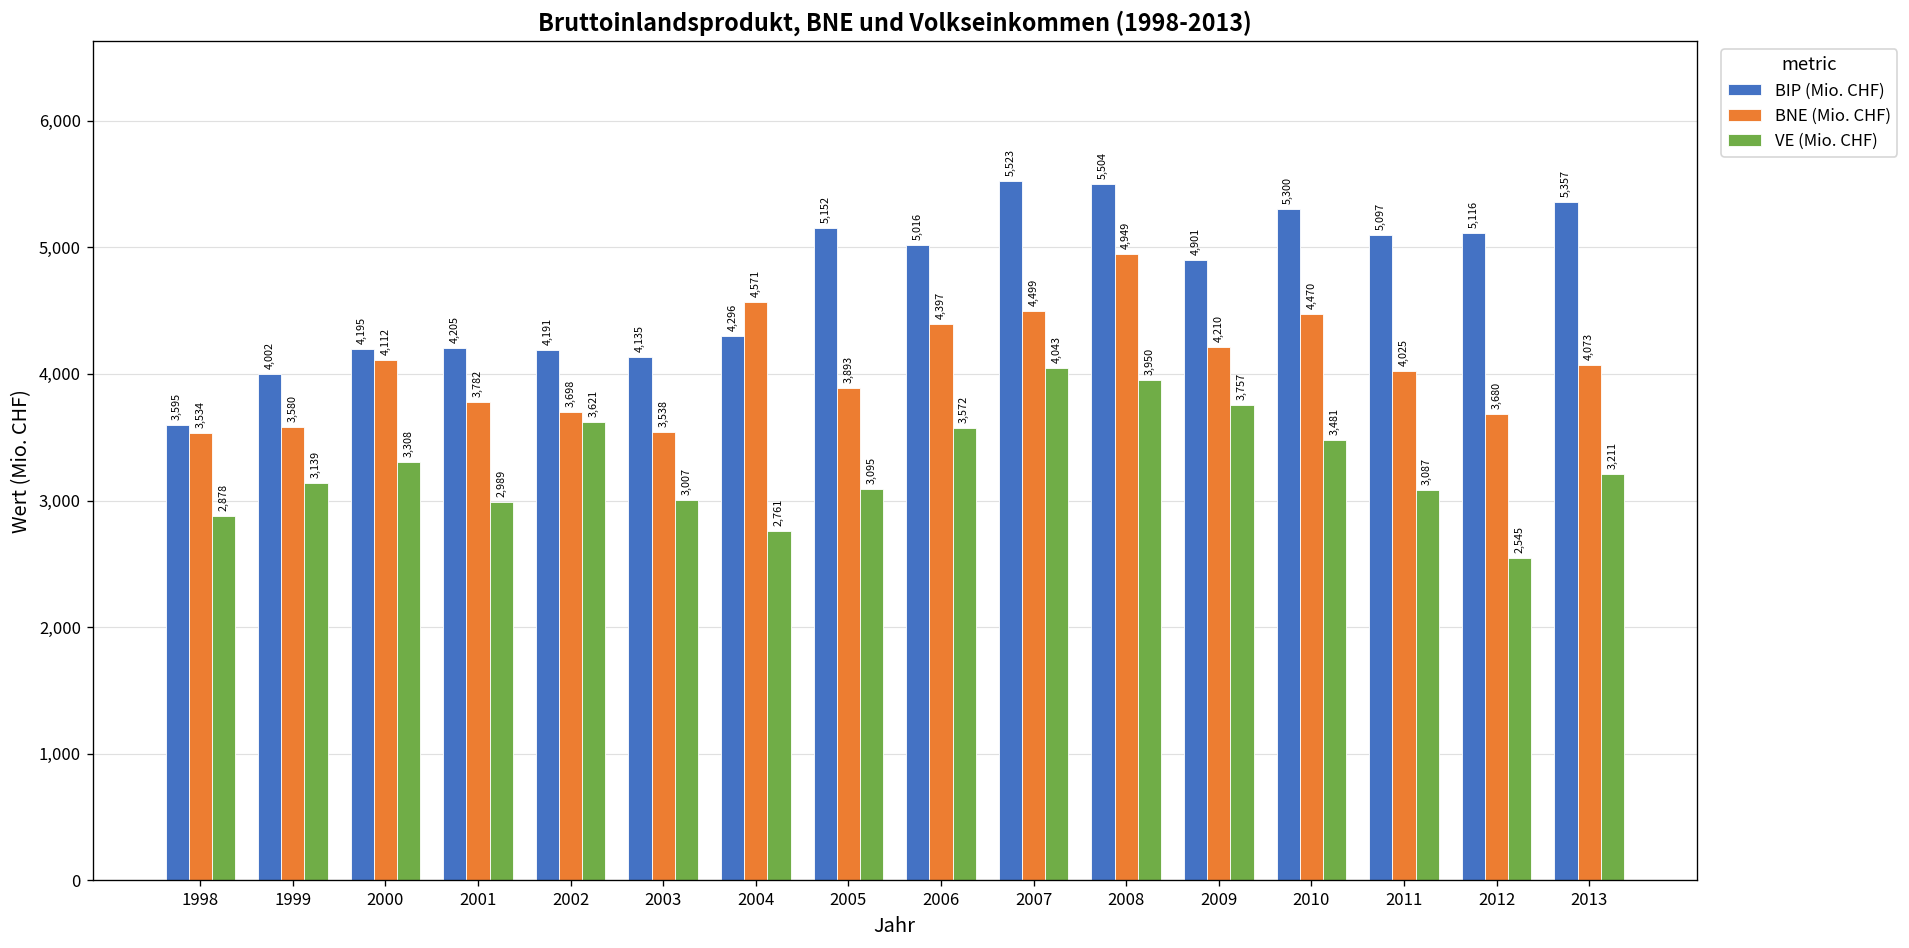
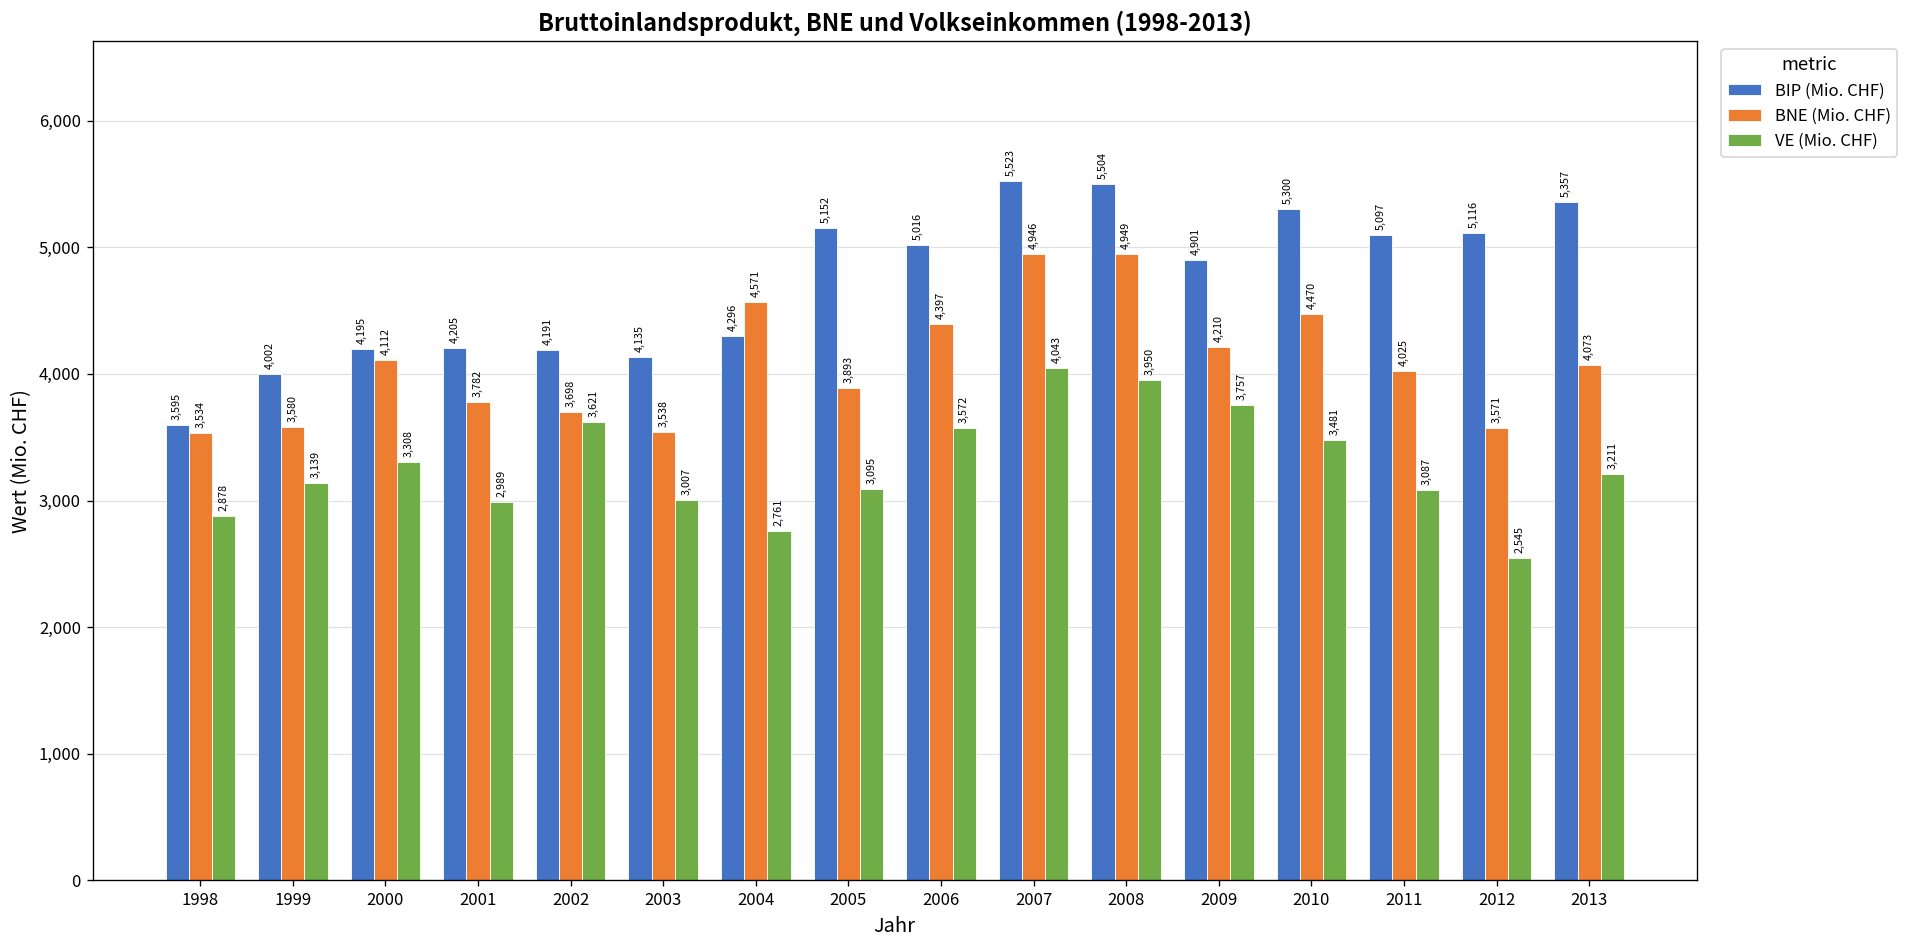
BNE (Mio. CHF), 2007: 4,499 -> 4,946
BNE (Mio. CHF), 2012: 3,680 -> 3,571
